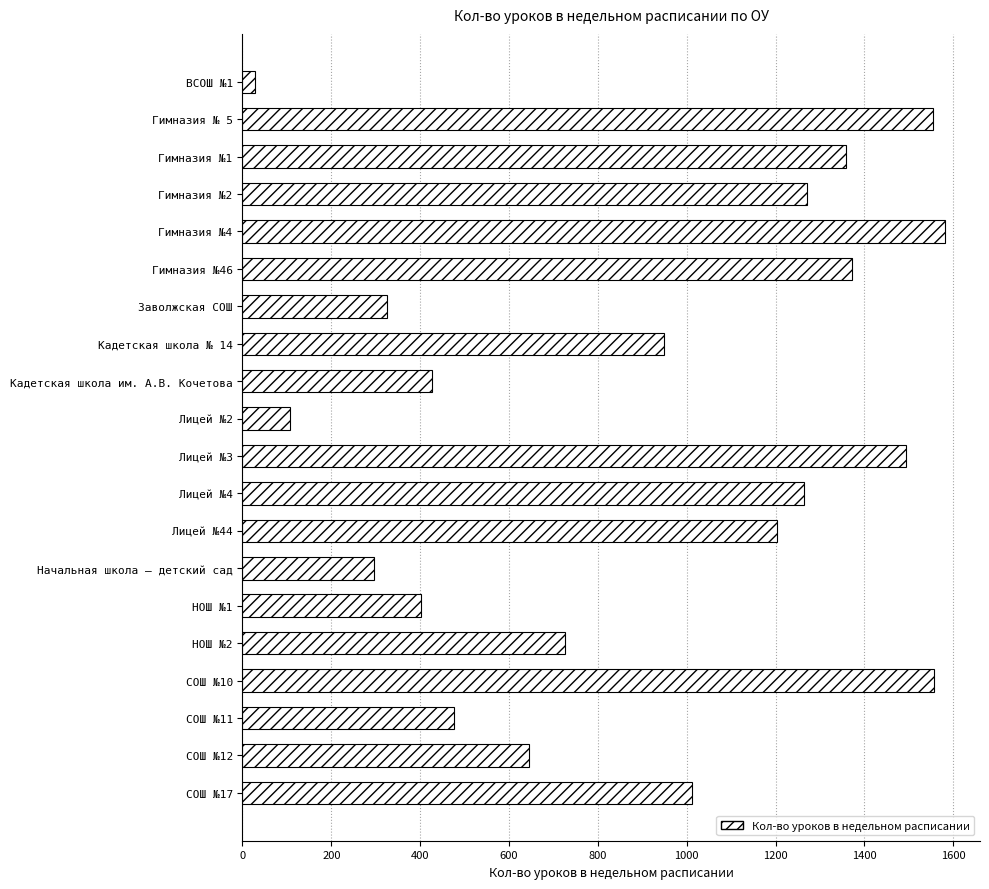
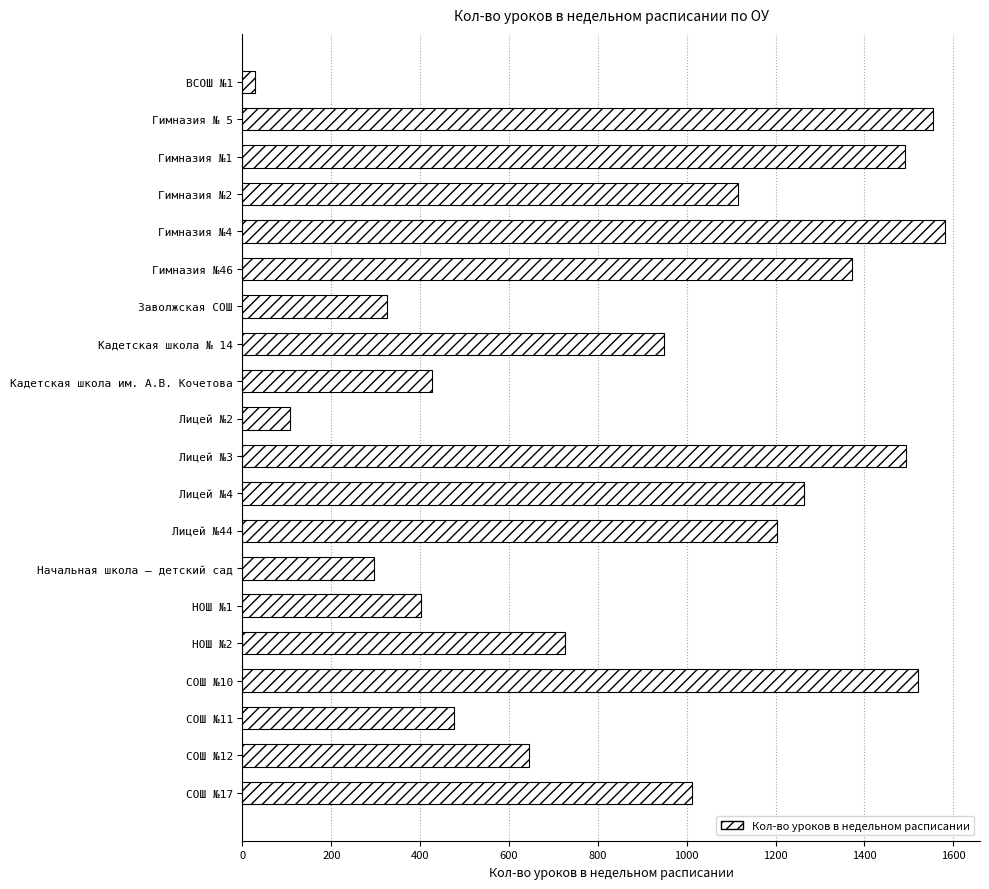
Гимназия №1: 1360 -> 1490
Гимназия №2: 1270 -> 1120
СОШ №10: 1560 -> 1520
